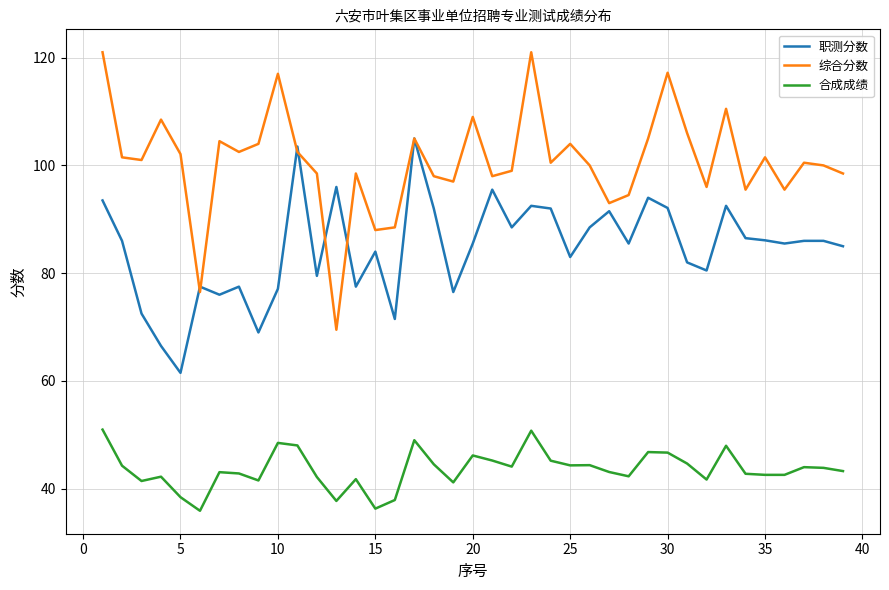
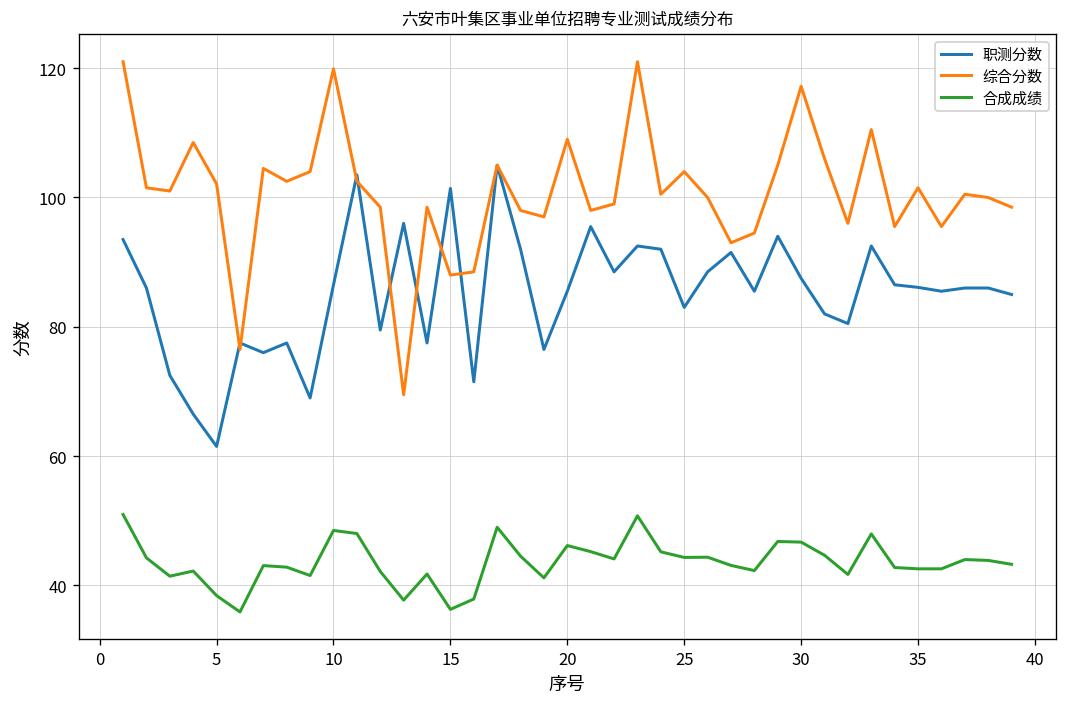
职测分数, 10: 77 -> 87
综合分数, 10: 117 -> 120
职测分数, 15: 84 -> 101
职测分数, 30: 92 -> 88
